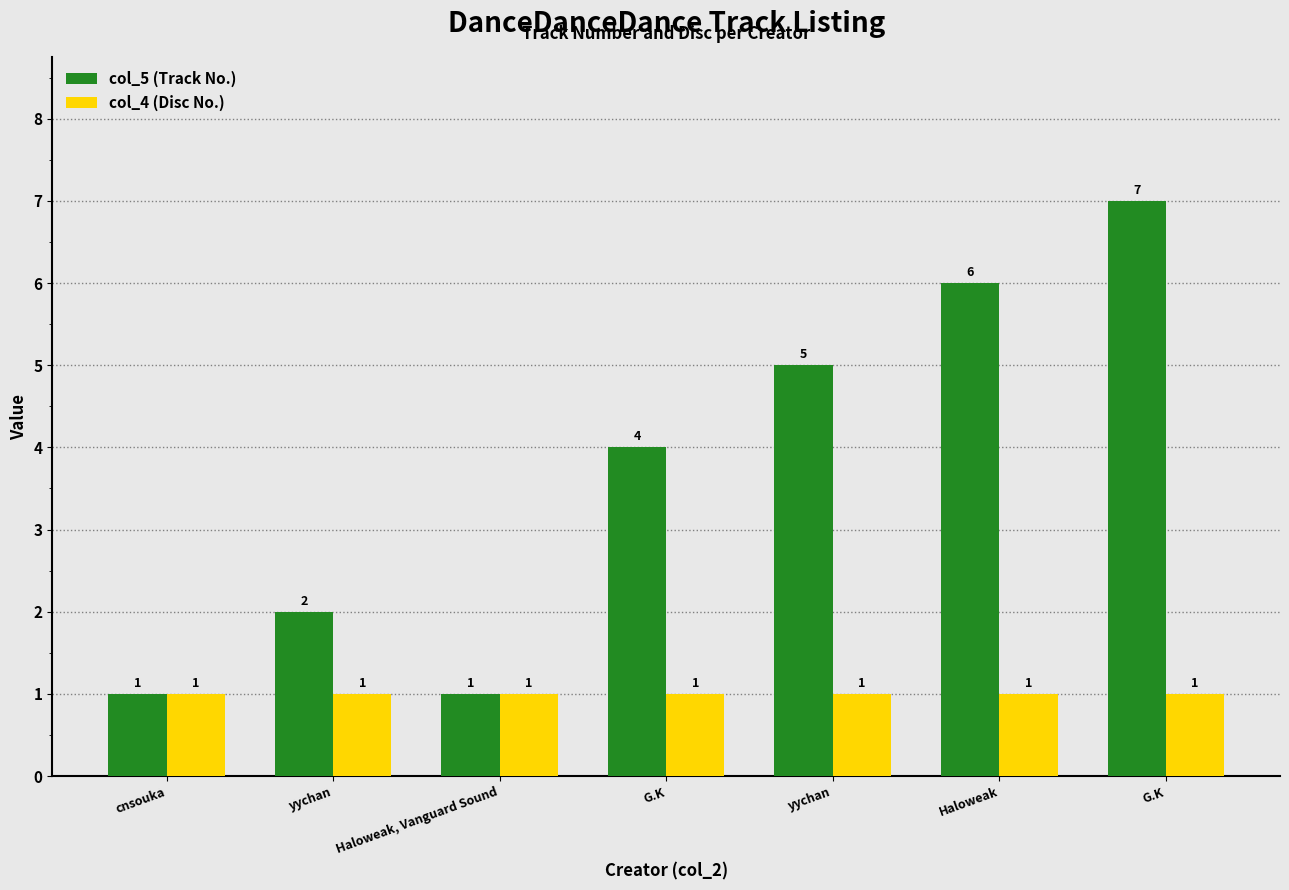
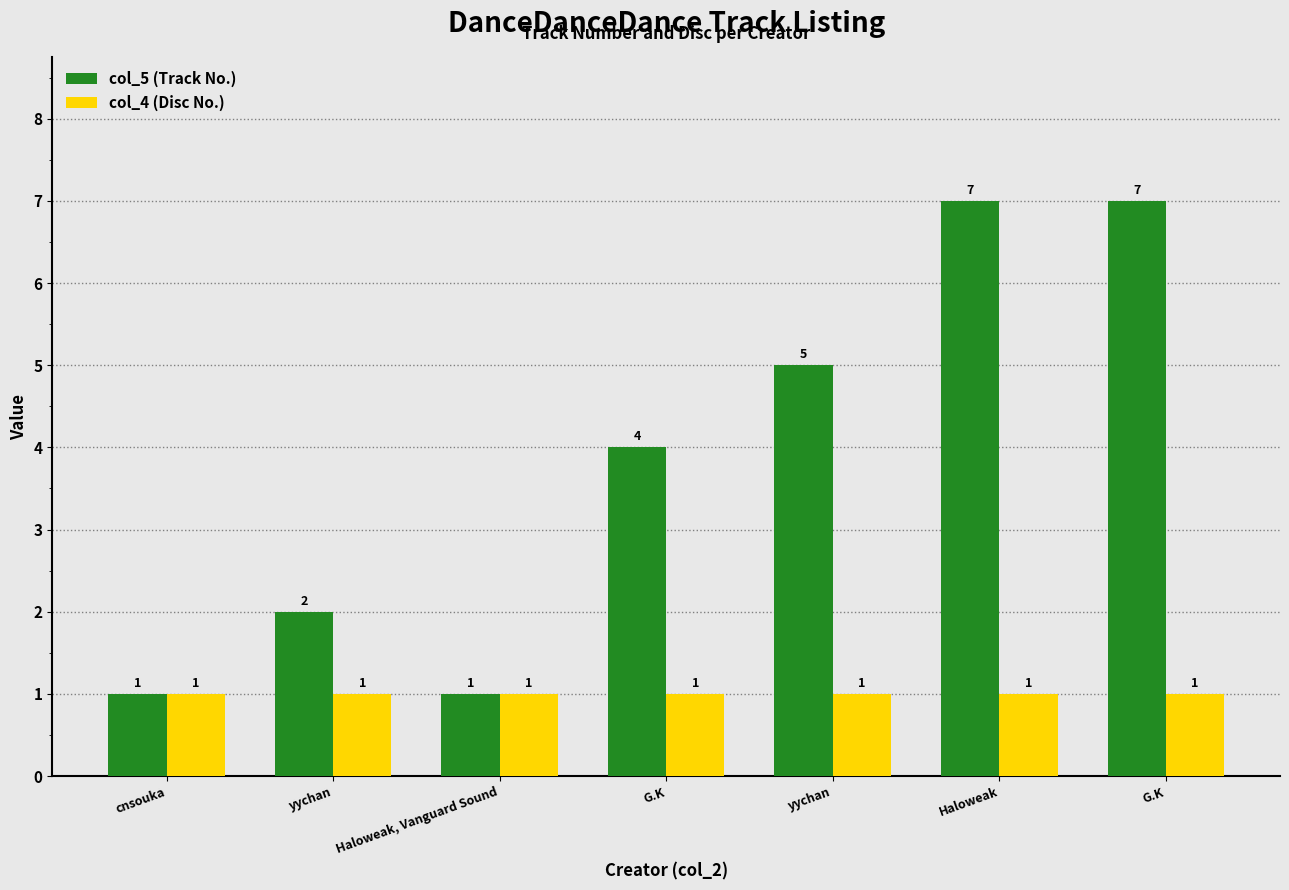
col_5 (Track No.), Haloweak: 6 -> 7
